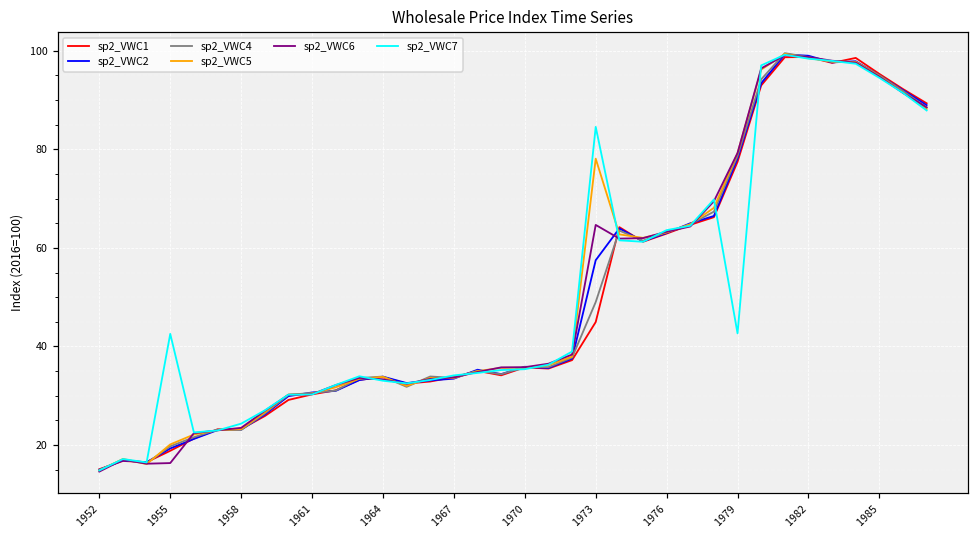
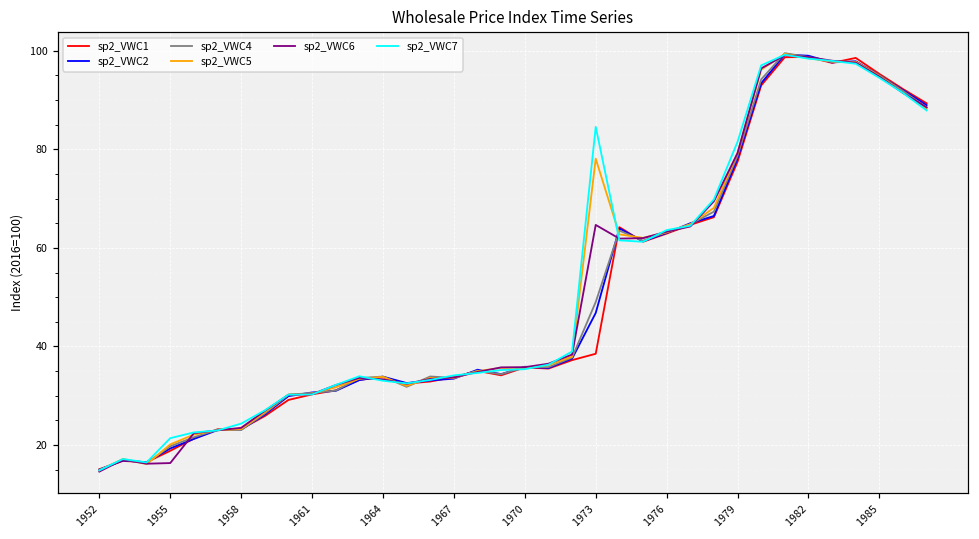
sp2_VWC7, 1955: 43 -> 21
sp2_VWC1, 1973: 45 -> 39
sp2_VWC2, 1973: 58 -> 47
sp2_VWC7, 1979: 43 -> 82
